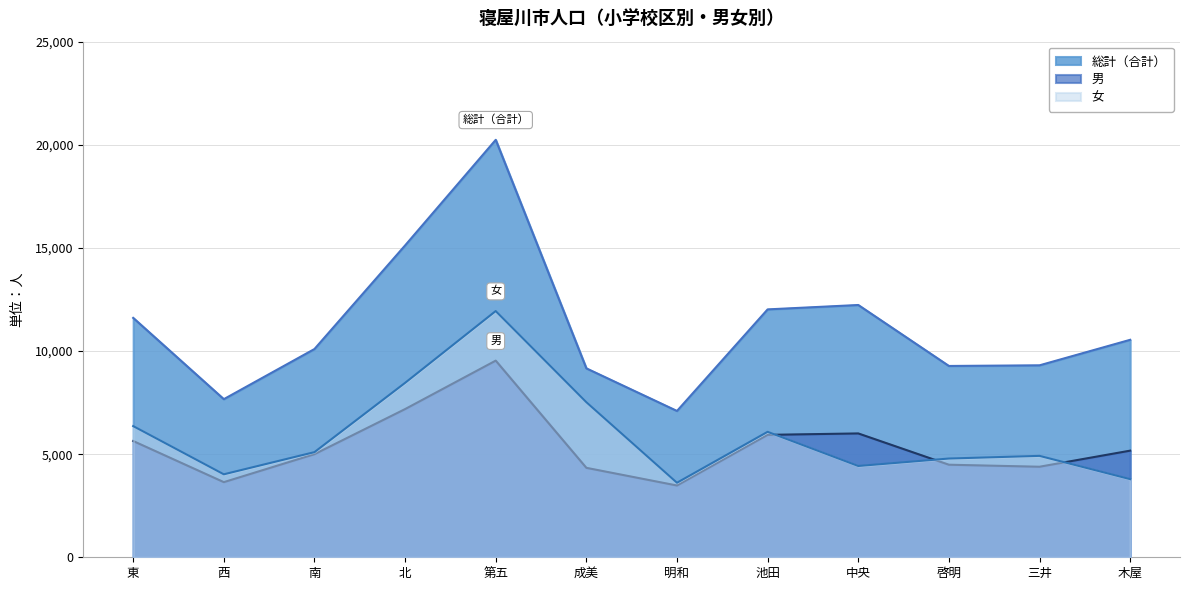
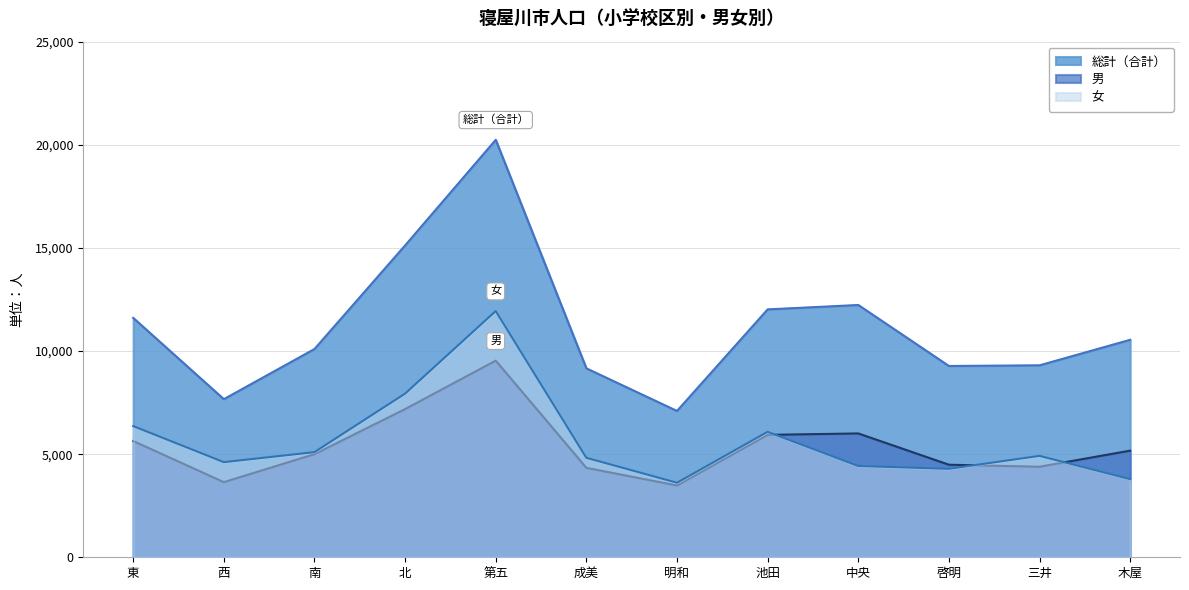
女, 西: 4,000 -> 4,600
女, 北: 8,500 -> 7,900
女, 成美: 7,500 -> 4,800
女, 啓明: 4,800 -> 4,300
